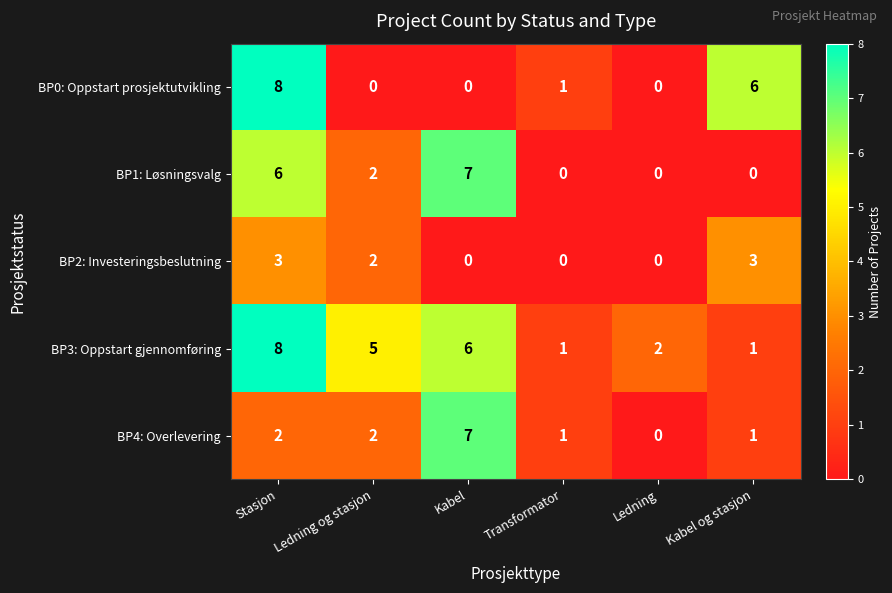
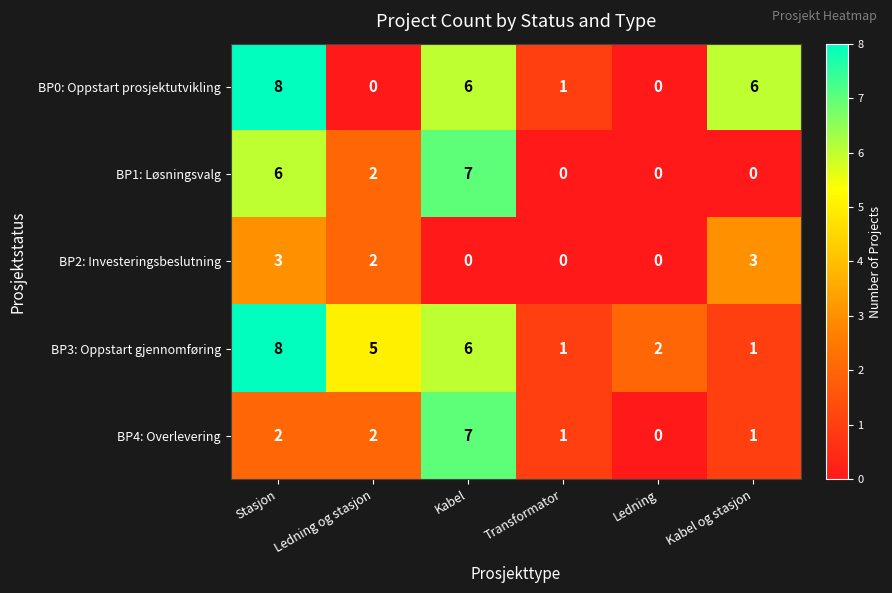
BP0: Oppstart prosjektutvikling, Kabel: 0 -> 6
